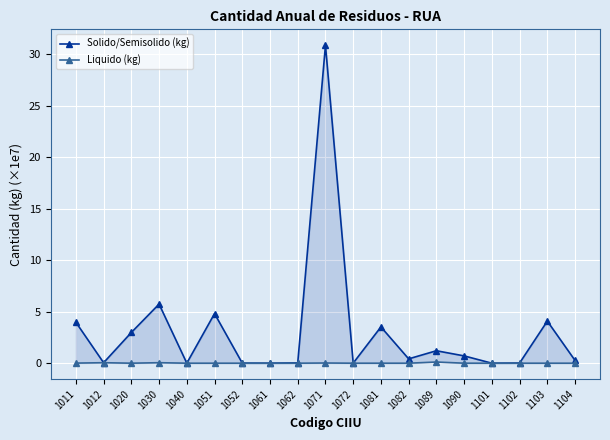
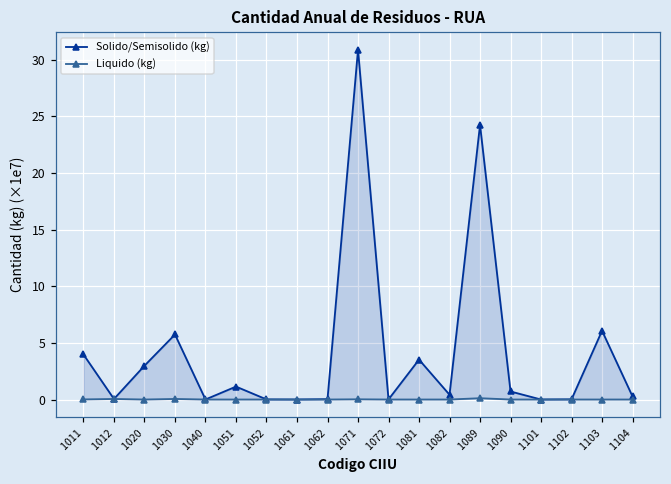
Solido/Semisolido (kg), 1051: 4.8 -> 1.1
Solido/Semisolido (kg), 1089: 1.2 -> 24.2
Solido/Semisolido (kg), 1103: 4.1 -> 6.1
